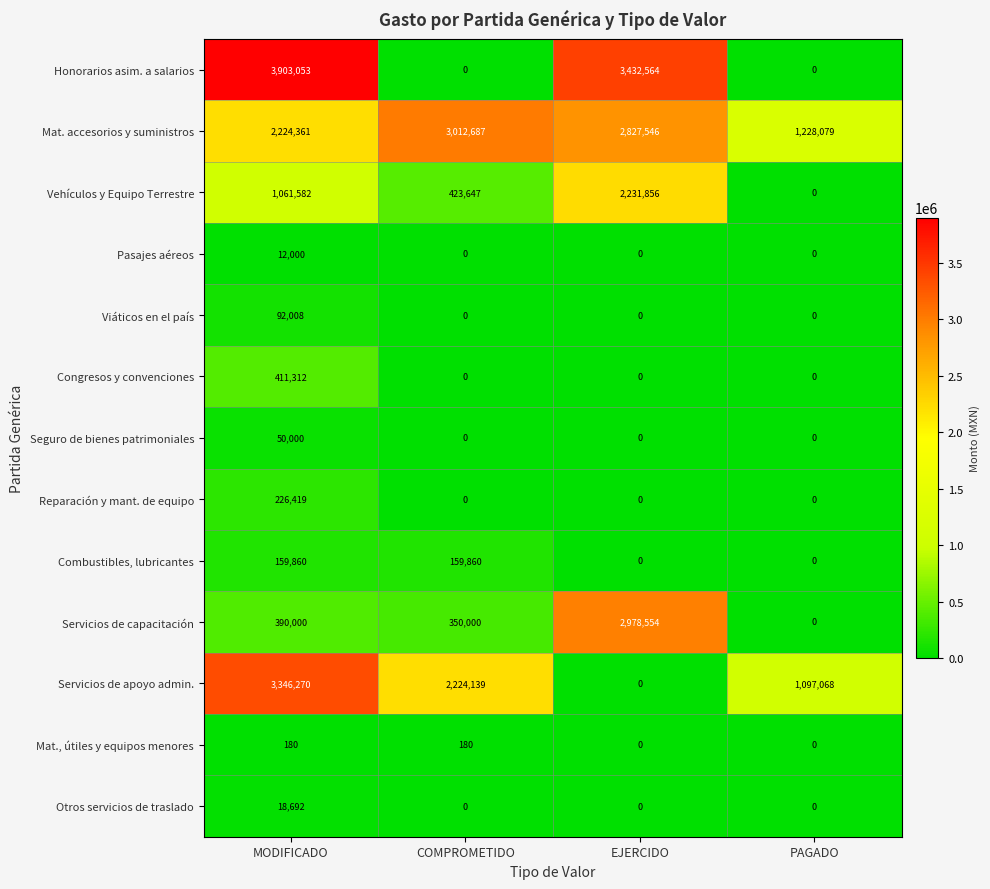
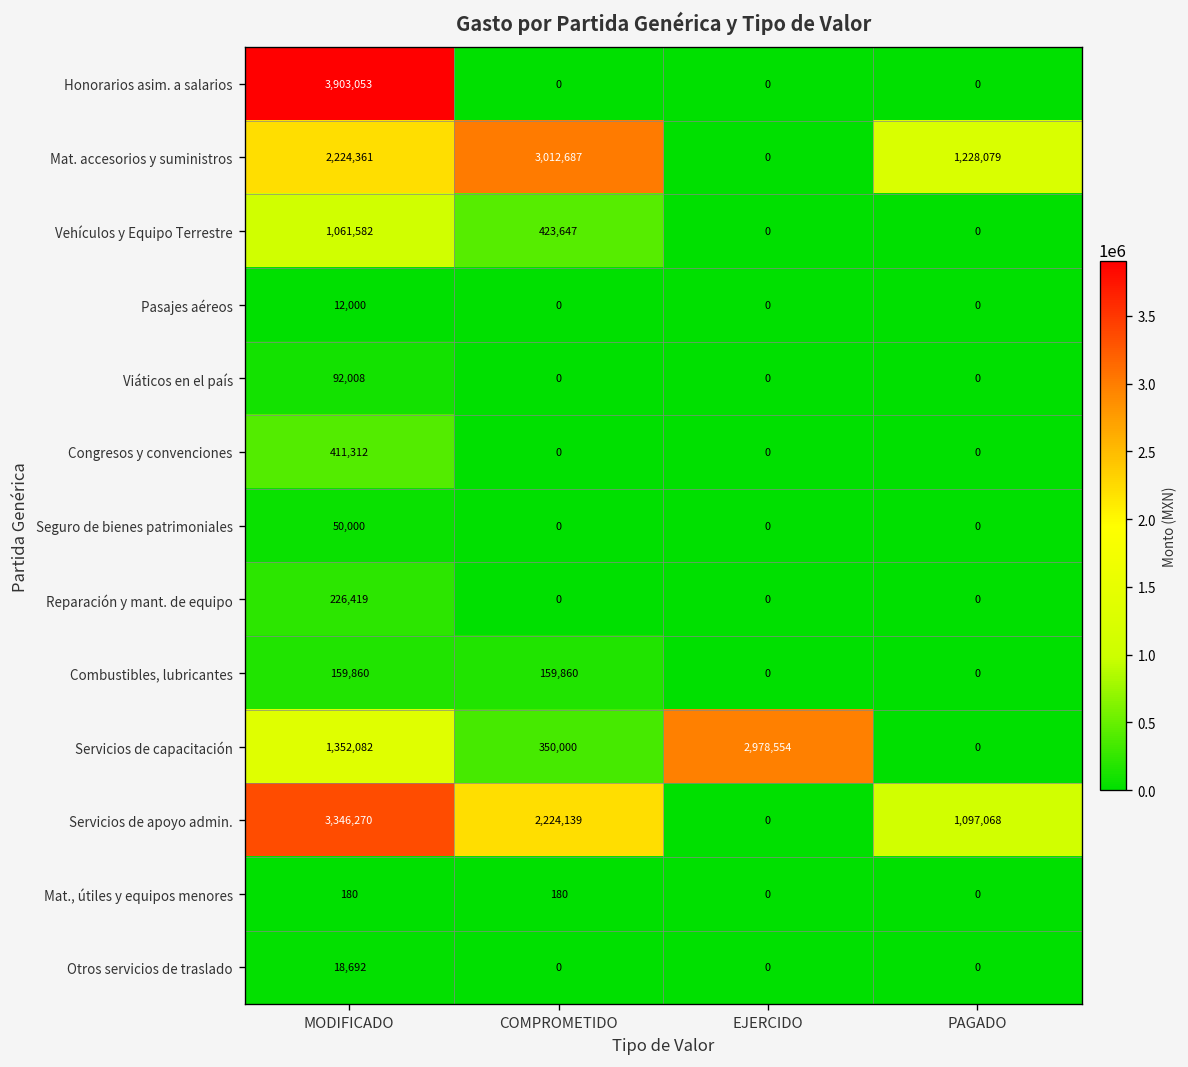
Honorarios asim. a salarios, EJERCIDO: 3,432,564 -> 0
Mat. accesorios y suministros, EJERCIDO: 2,827,546 -> 0
Vehículos y Equipo Terrestre, EJERCIDO: 2,231,856 -> 0
Servicios de capacitación, MODIFICADO: 390,000 -> 1,352,082
